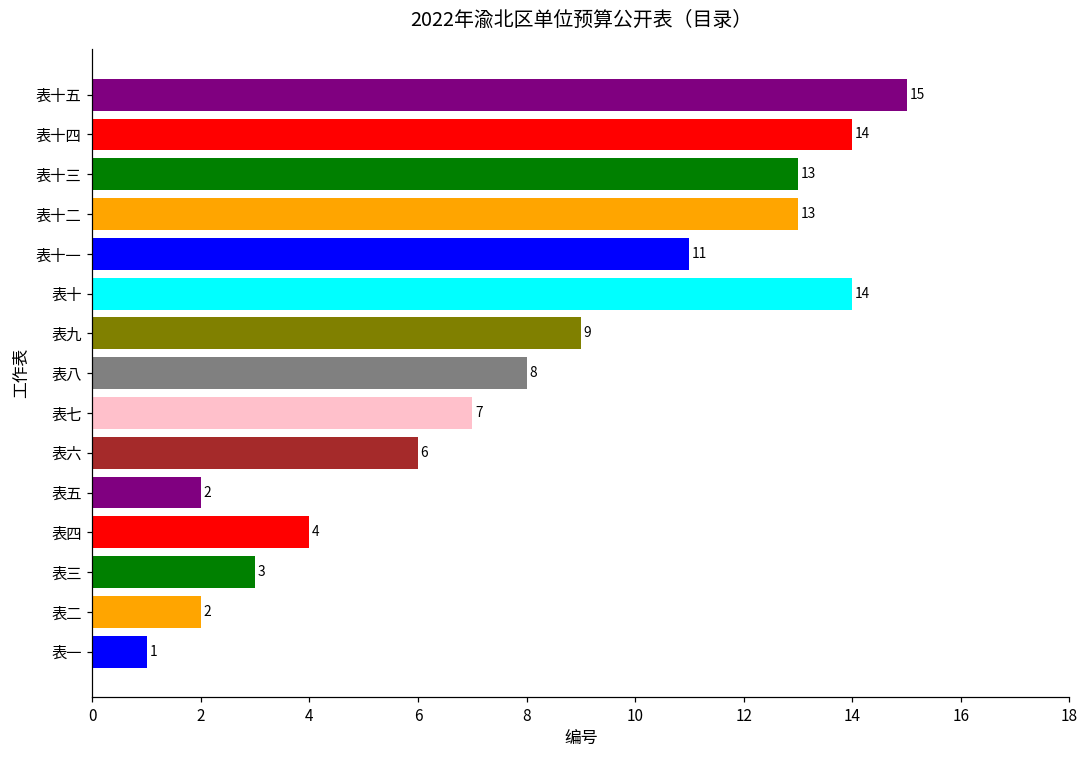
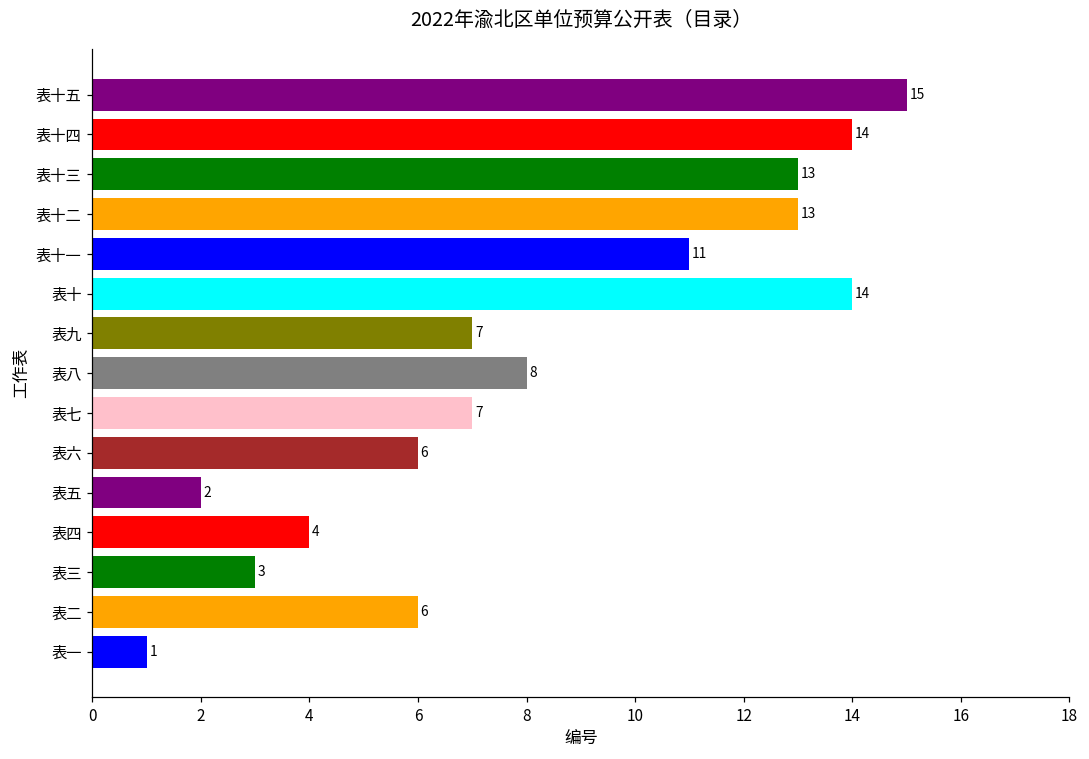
表九: 9 -> 7
表二: 2 -> 6
